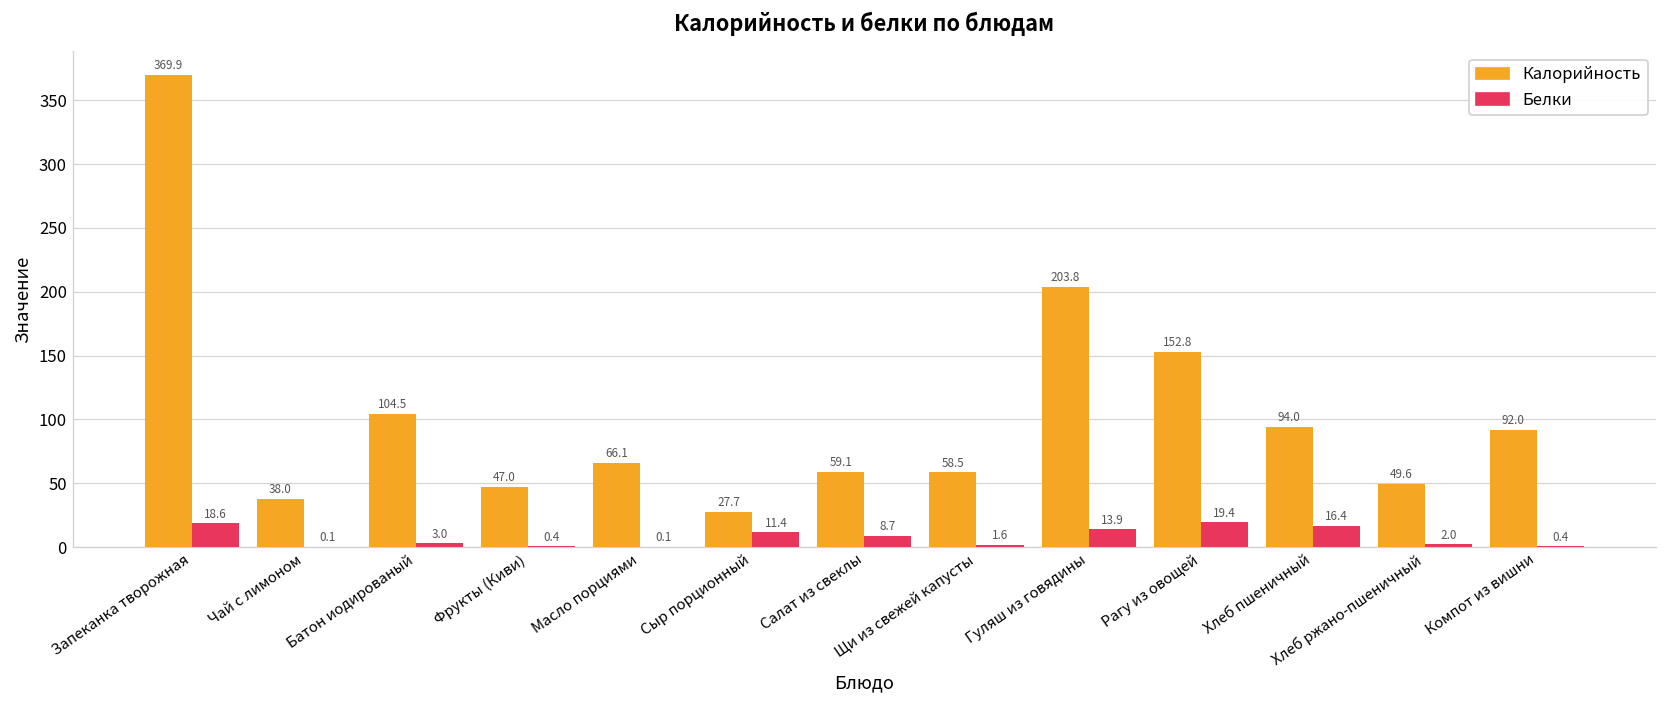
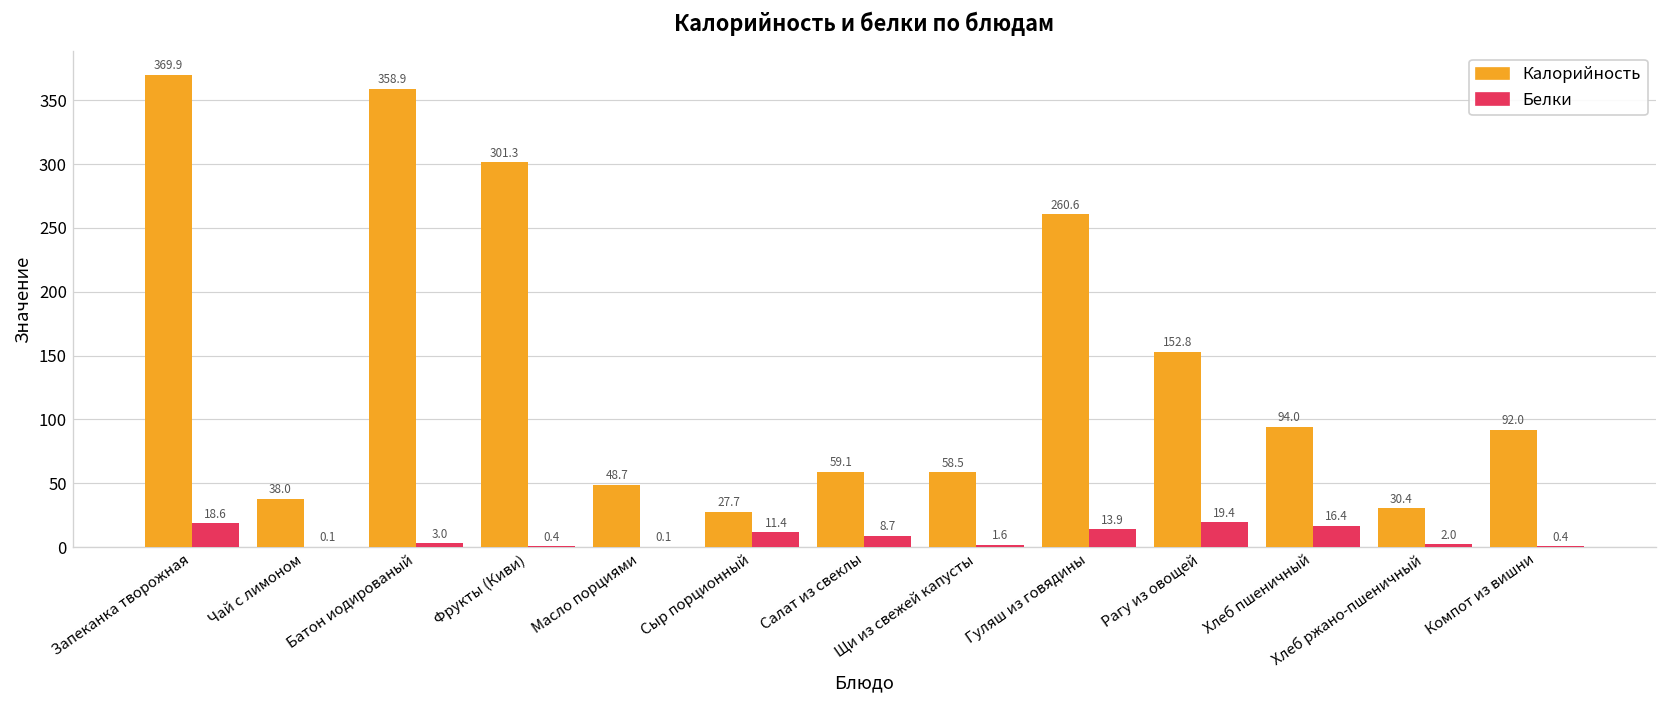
Калорийность, Батон иодированый: 104.5 -> 358.9
Калорийность, Фрукты (Киви): 47.0 -> 301.3
Калорийность, Масло порциями: 66.1 -> 48.7
Калорийность, Гуляш из говядины: 203.8 -> 260.6
Калорийность, Хлеб ржано-пшеничный: 49.6 -> 30.4
